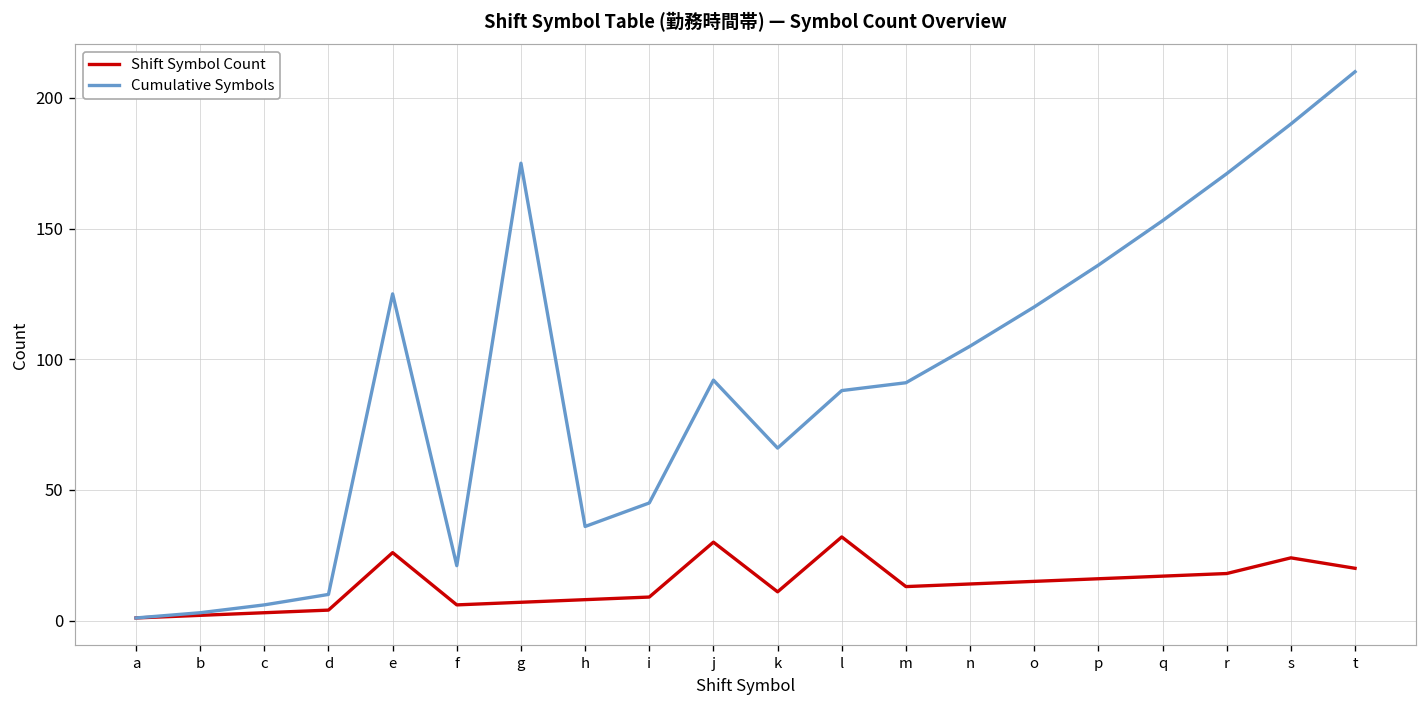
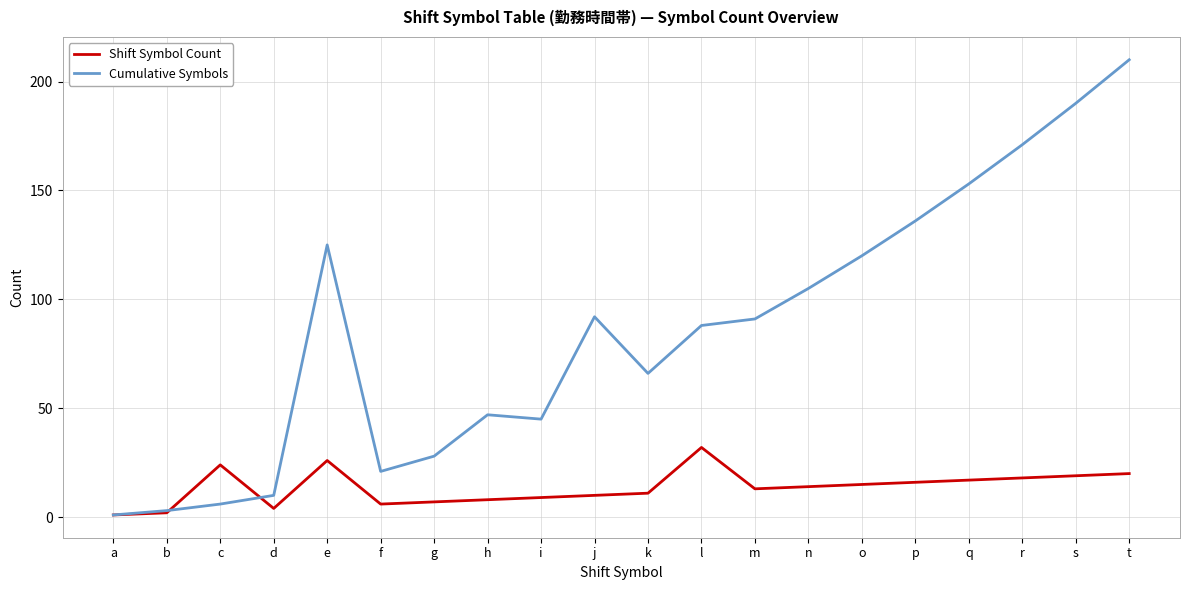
Shift Symbol Count, c: 3 -> 24
Cumulative Symbols, g: 175 -> 28
Cumulative Symbols, h: 36 -> 47
Shift Symbol Count, j: 30 -> 10
Shift Symbol Count, s: 24 -> 19
